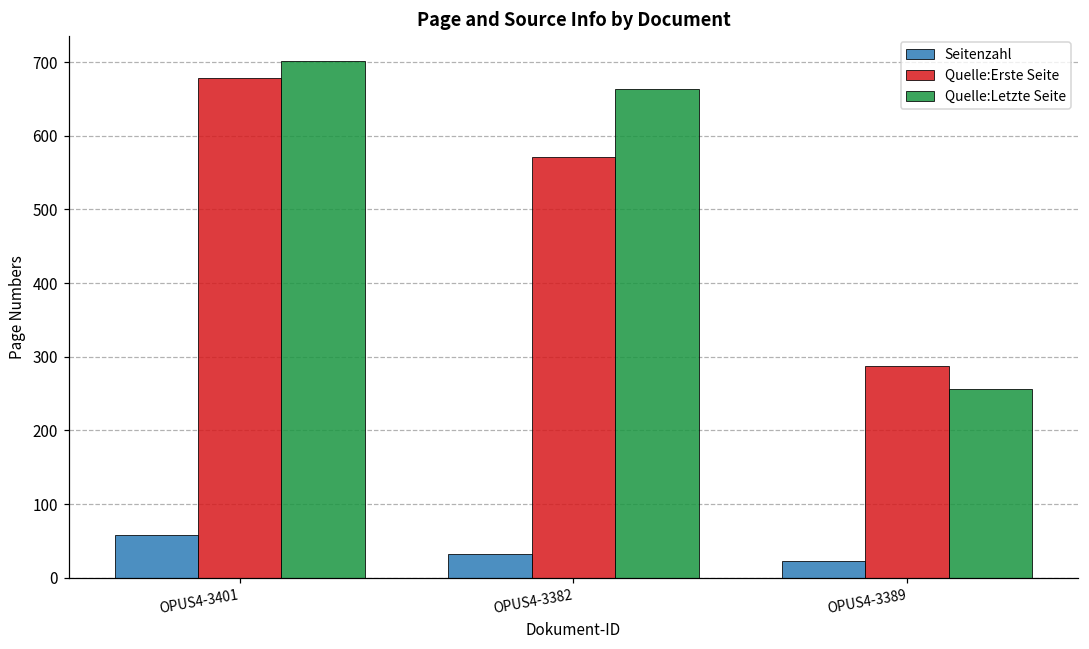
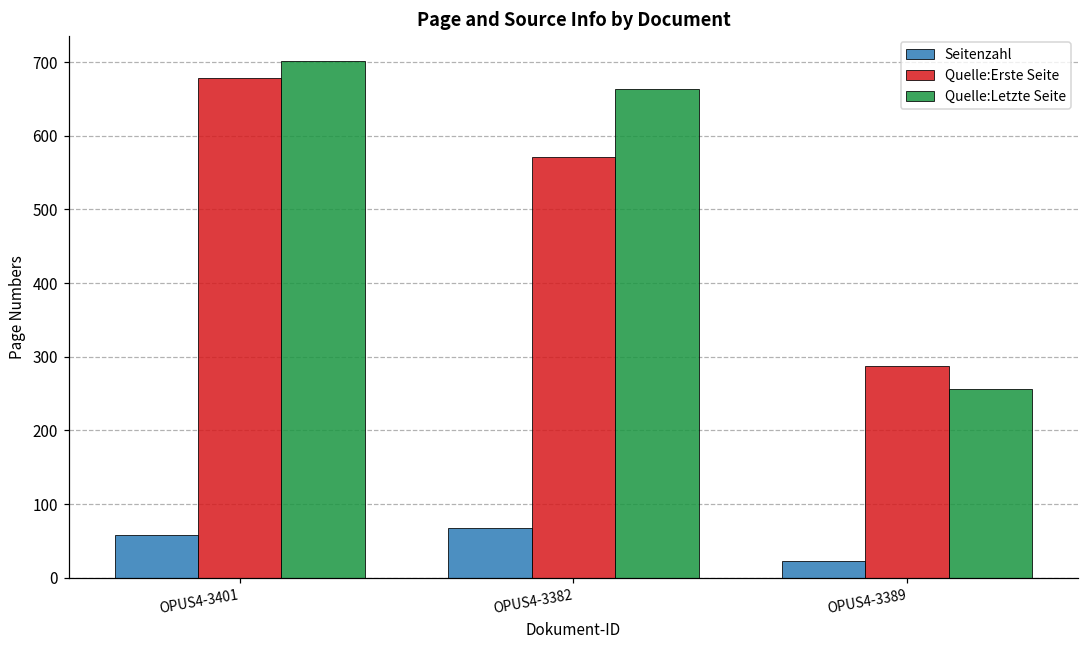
Seitenzahl, OPUS4-3382: 30 -> 70
